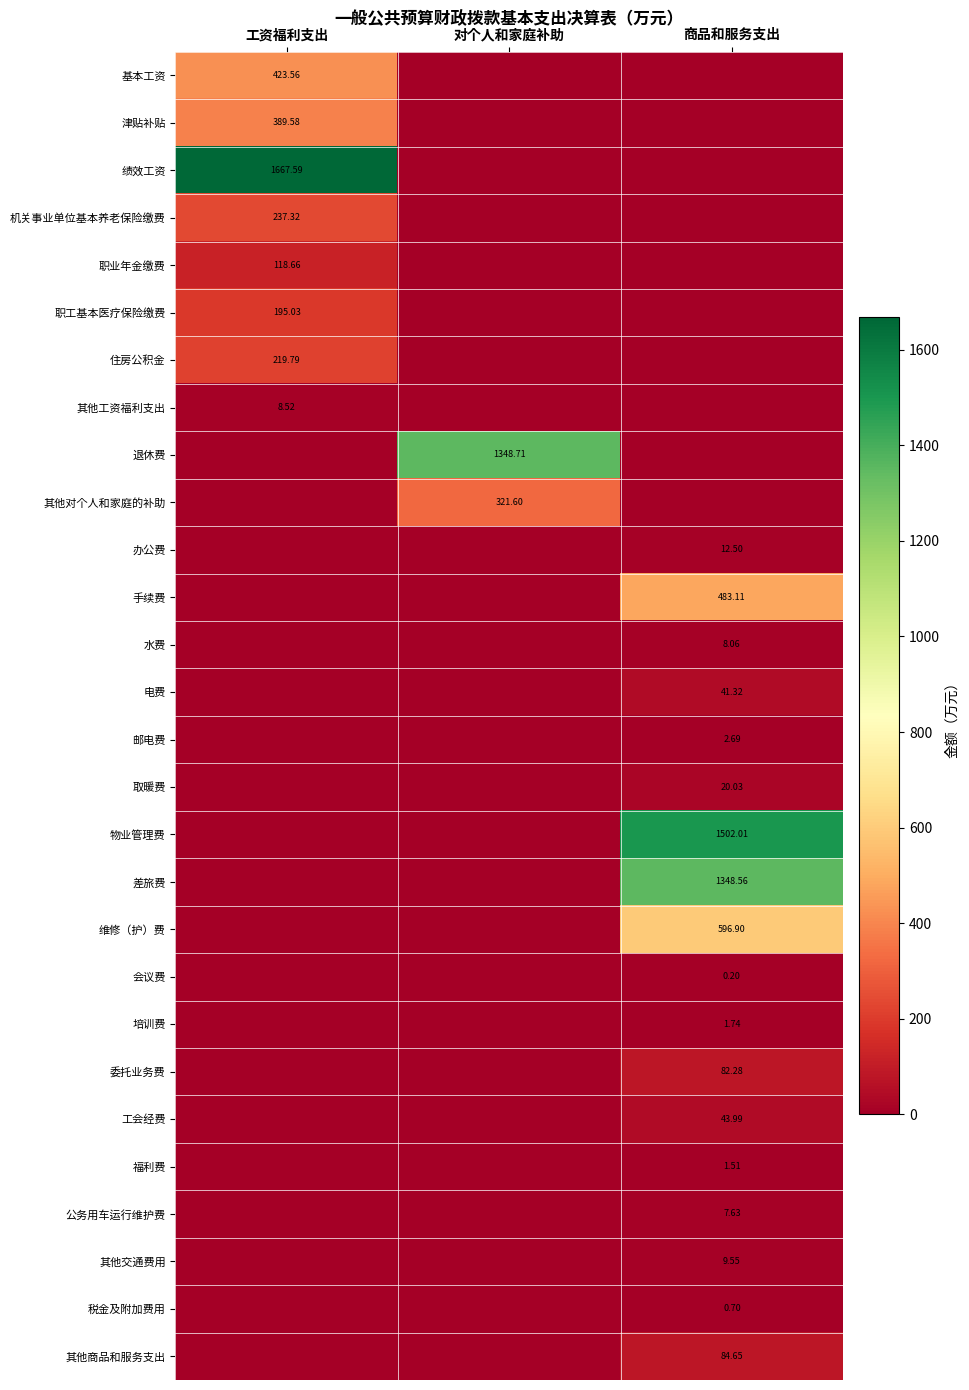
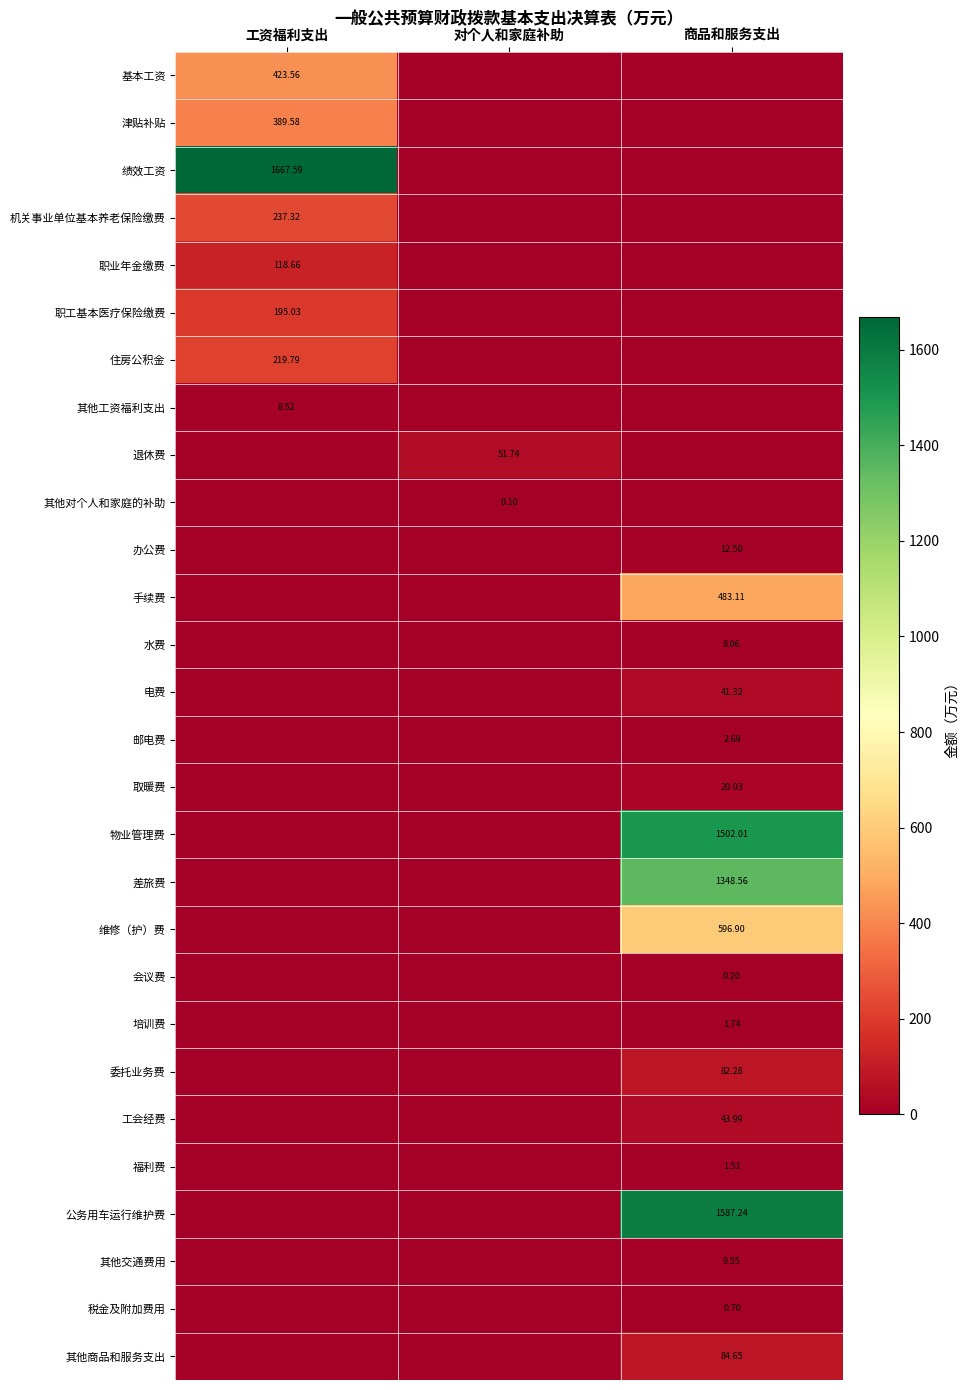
退休费, 对个人和家庭补助: 1348.71 -> 51.74
其他对个人和家庭的补助, 对个人和家庭补助: 321.60 -> 0.10
公务用车运行维护费, 商品和服务支出: 7.63 -> 1587.24
